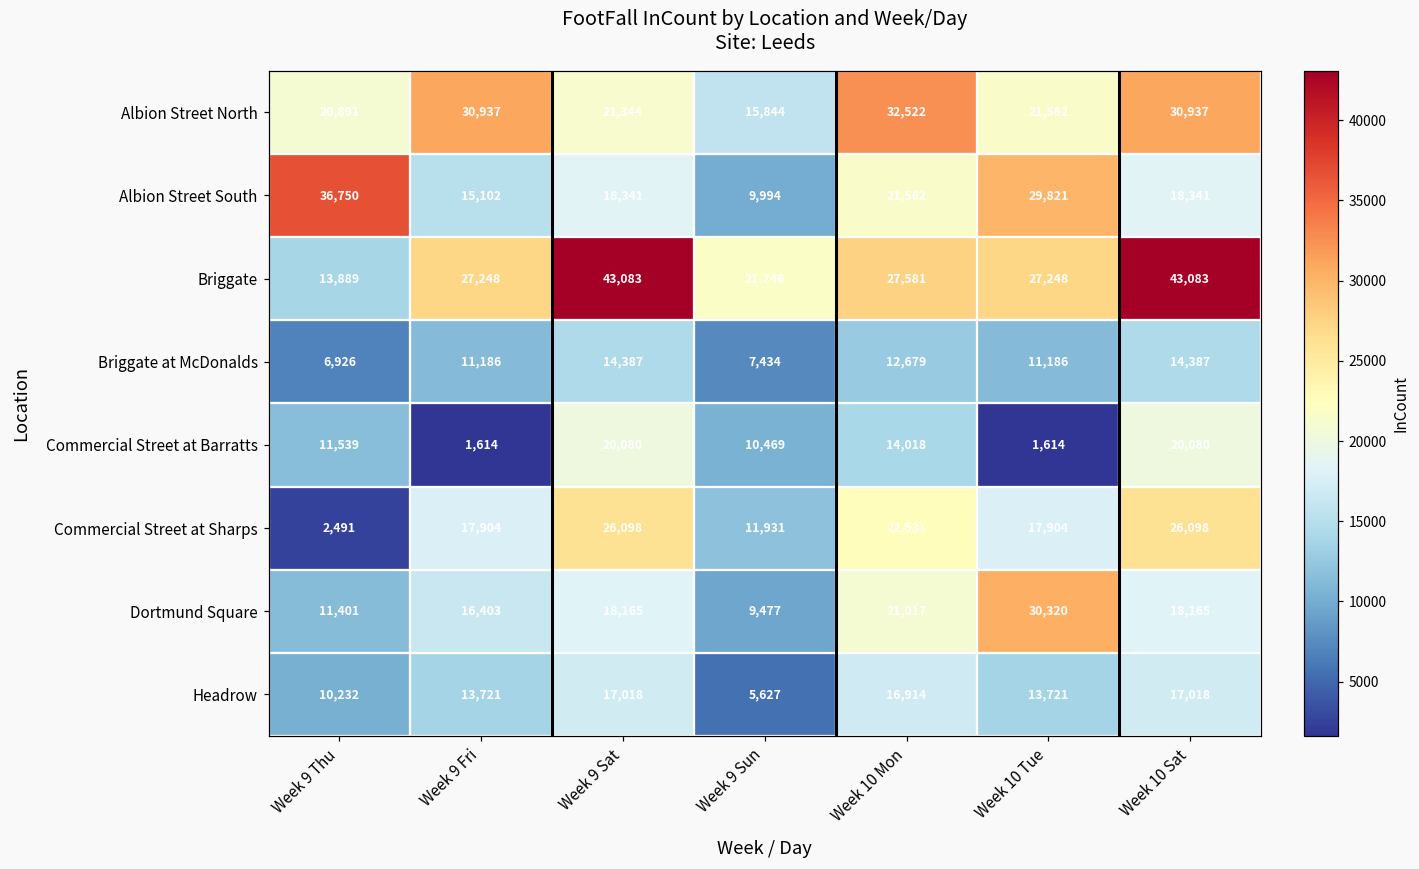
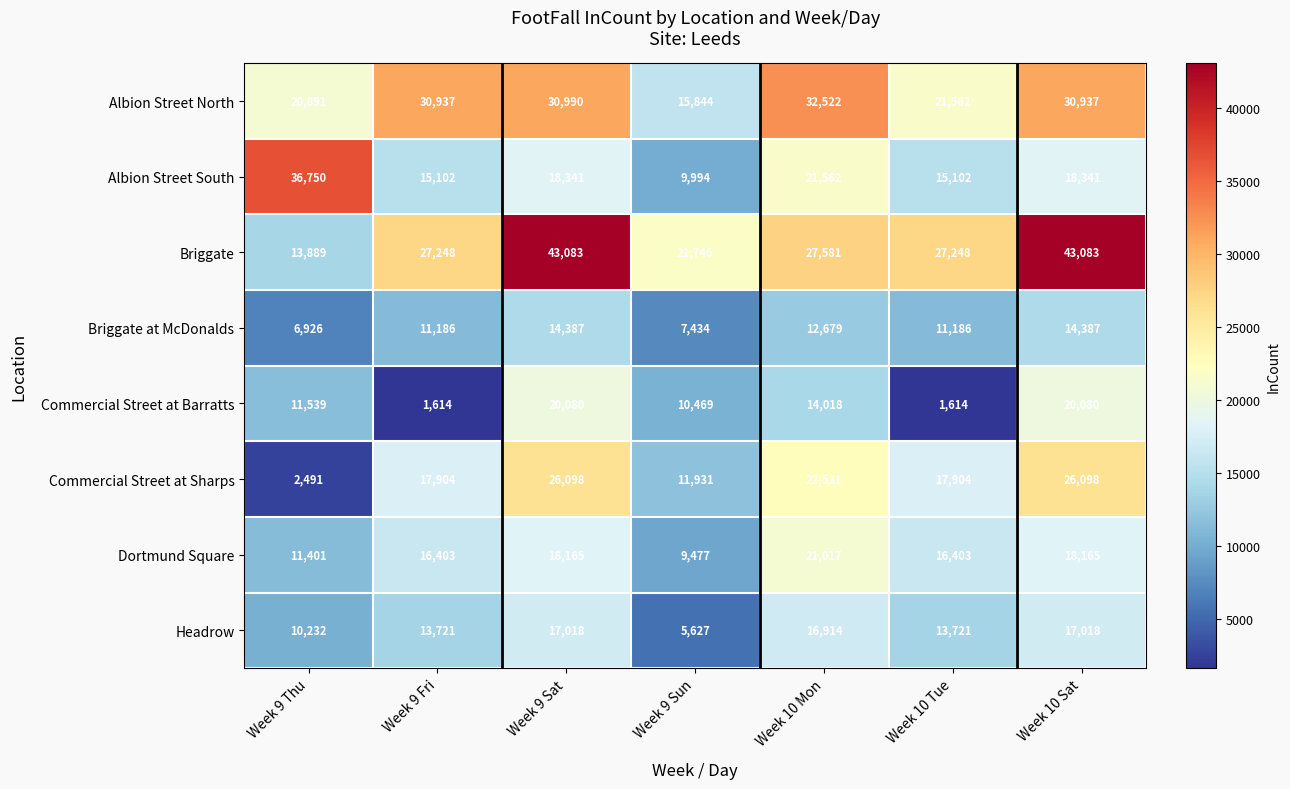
Albion Street North, Week 9 Sat: 21,344 -> 30,990
Albion Street South, Week 10 Tue: 29,821 -> 15,102
Dortmund Square, Week 10 Tue: 30,320 -> 16,403
